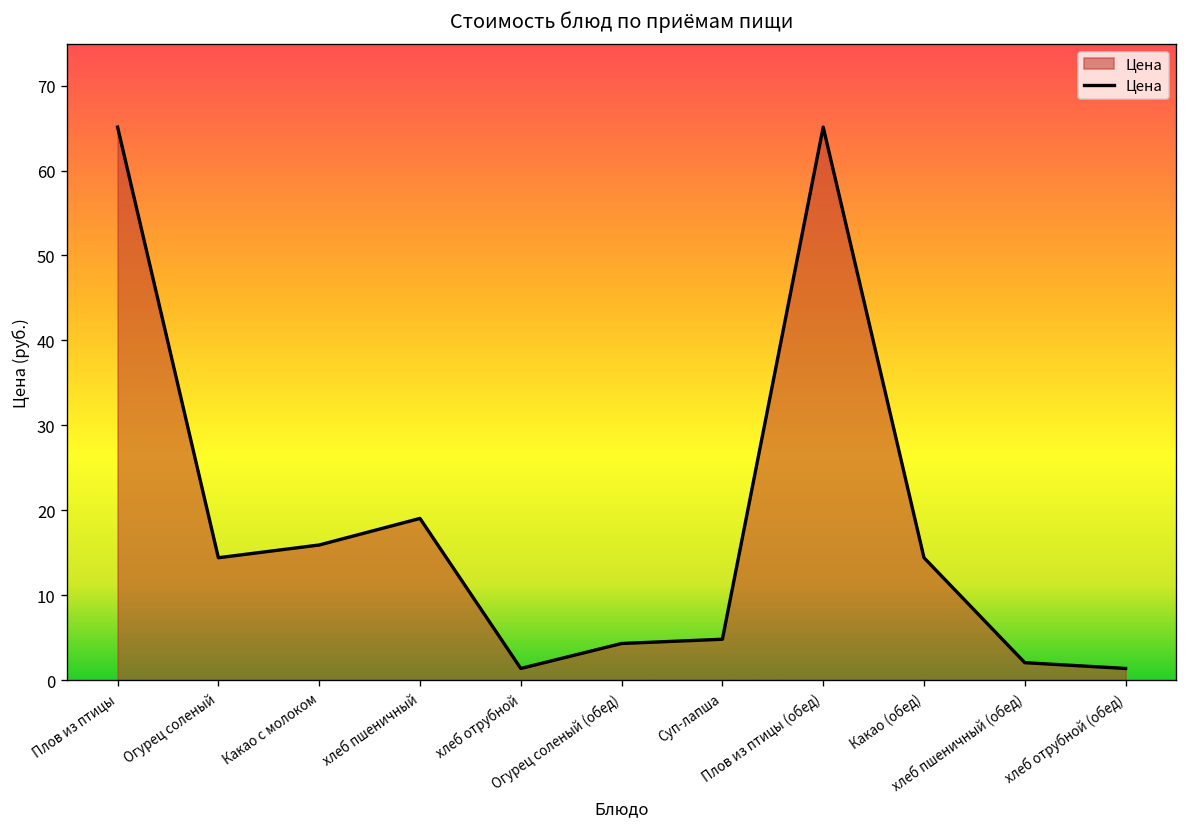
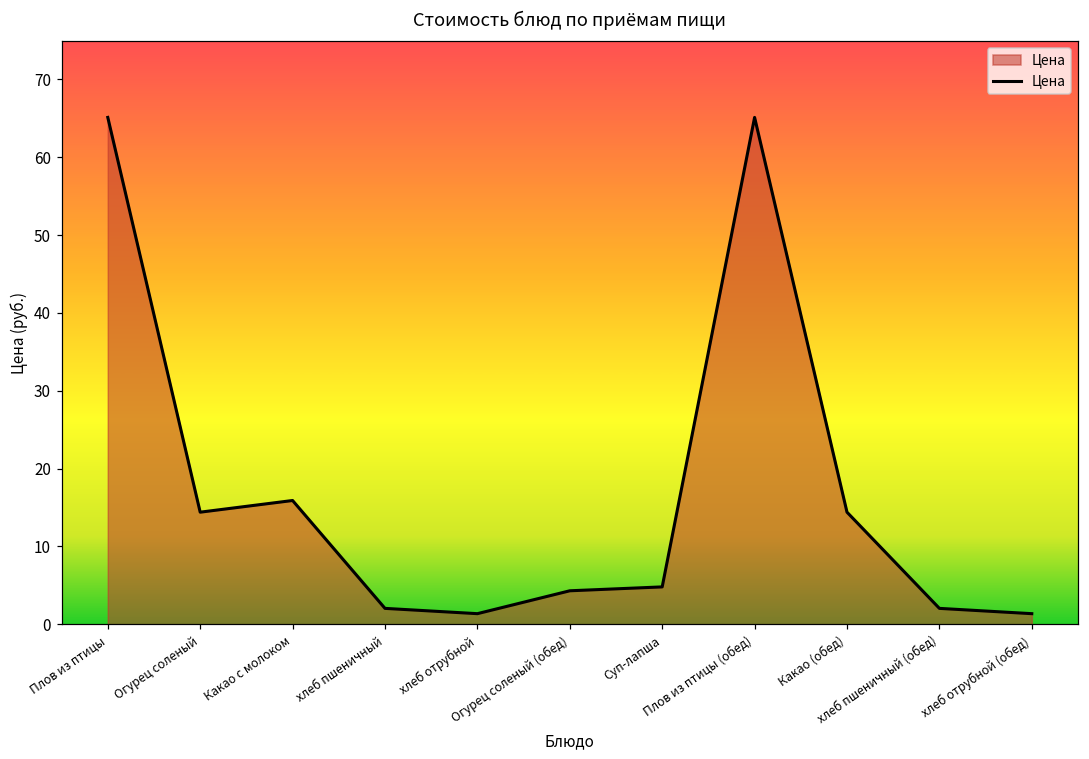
хлеб пшеничный: 19 -> 2
